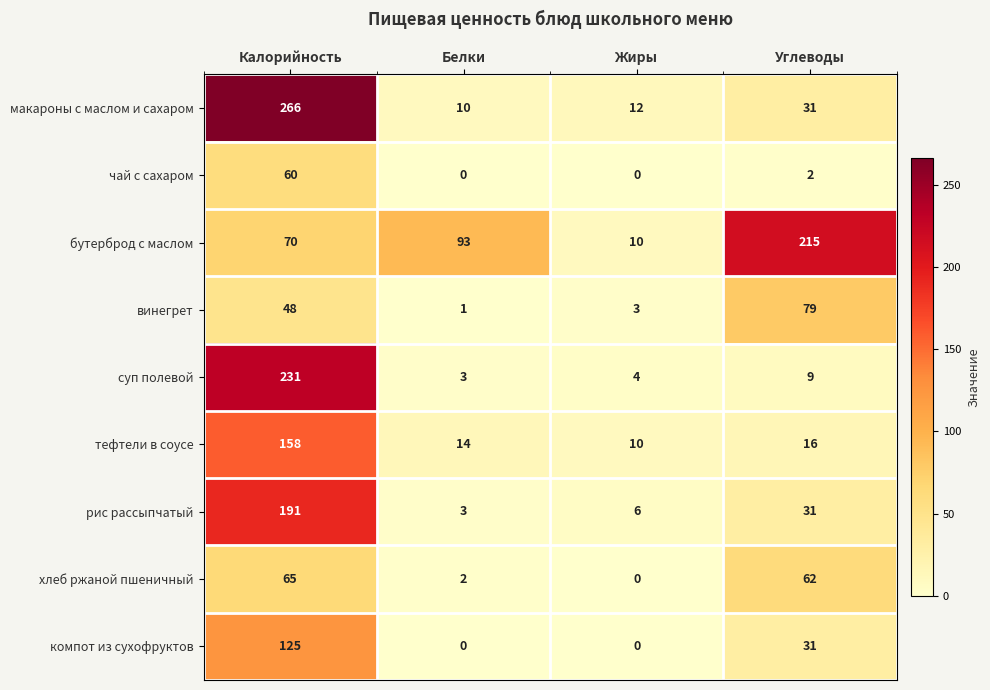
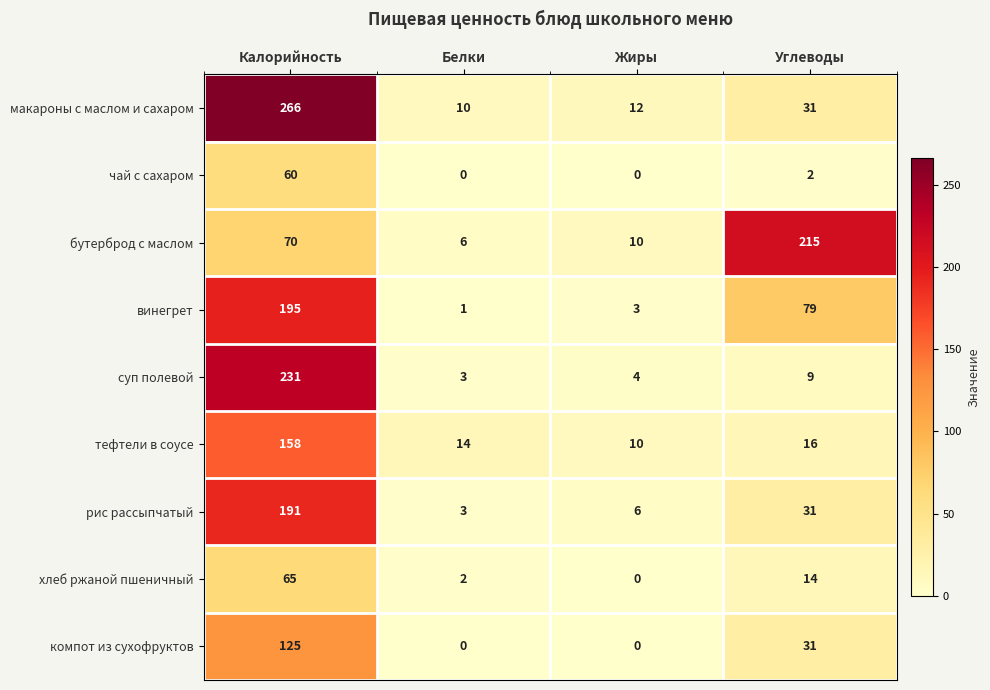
бутерброд с маслом, Белки: 93 -> 6
винегрет, Калорийность: 48 -> 195
хлеб ржаной пшеничный, Углеводы: 62 -> 14
